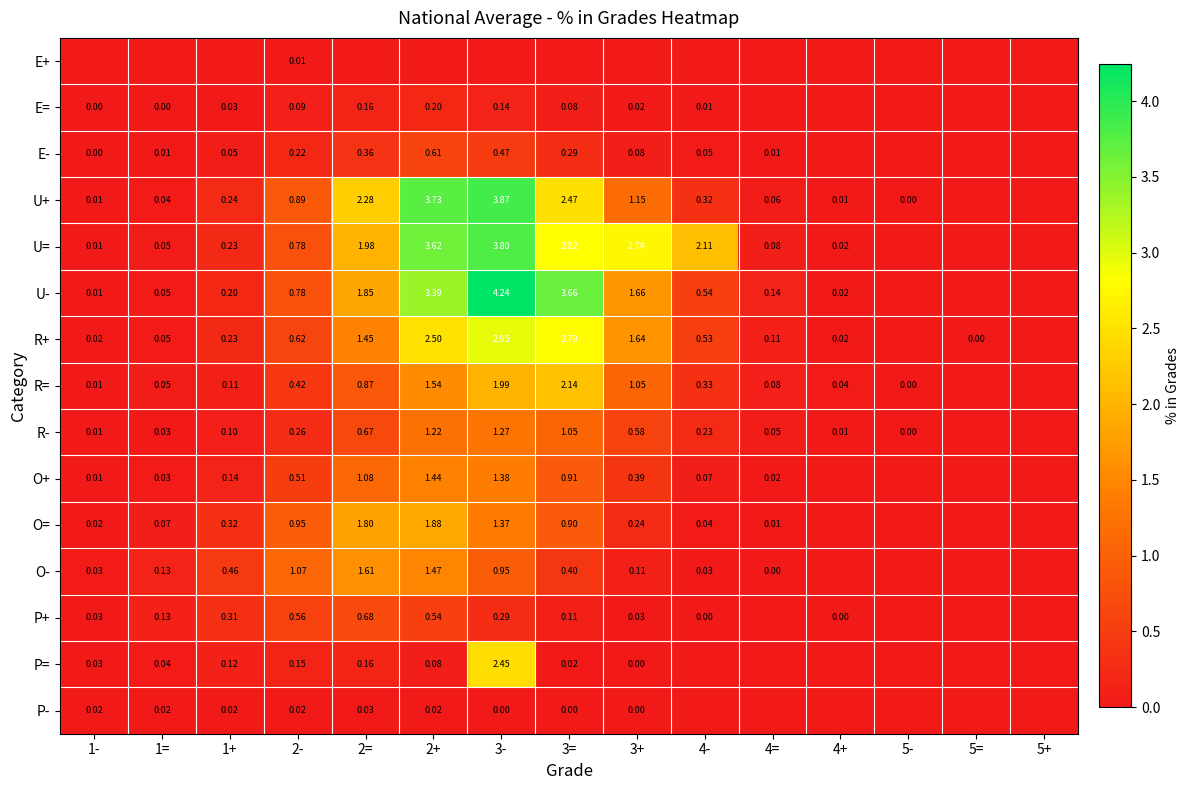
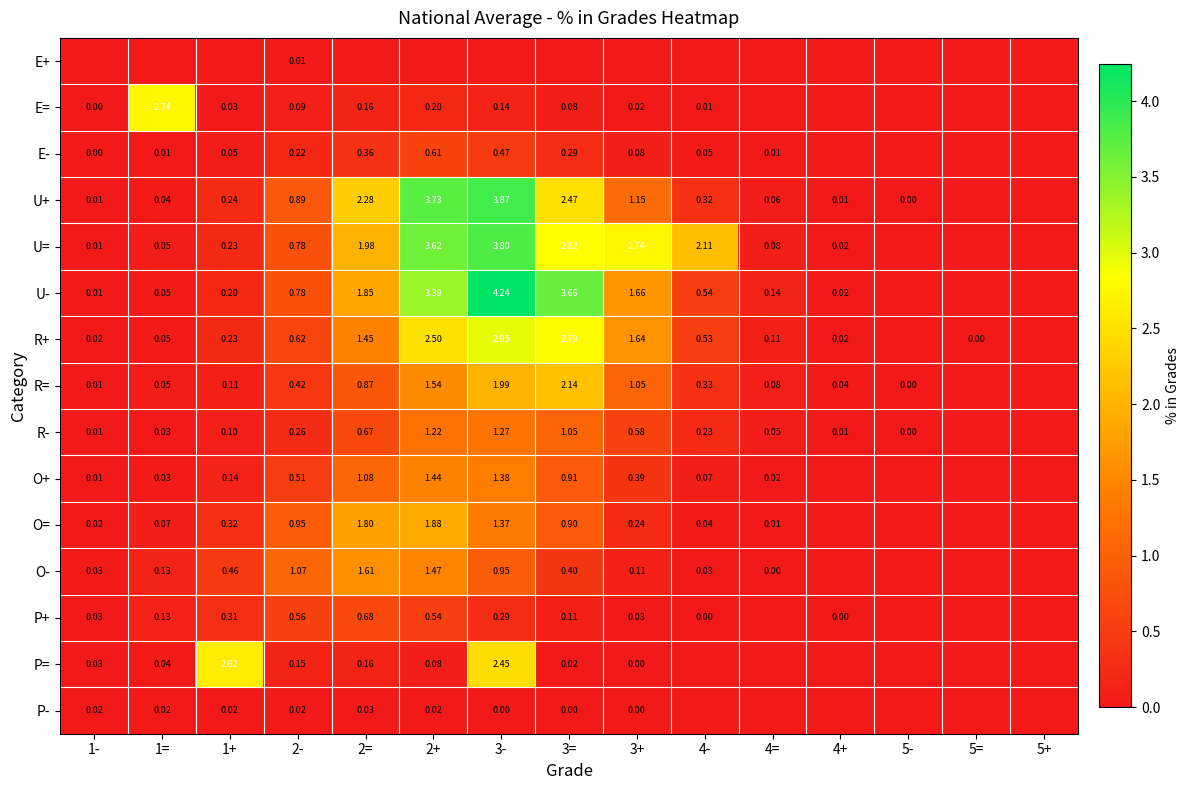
E=, 1=: 0.00 -> 2.74
P=, 1+: 0.12 -> 2.62
